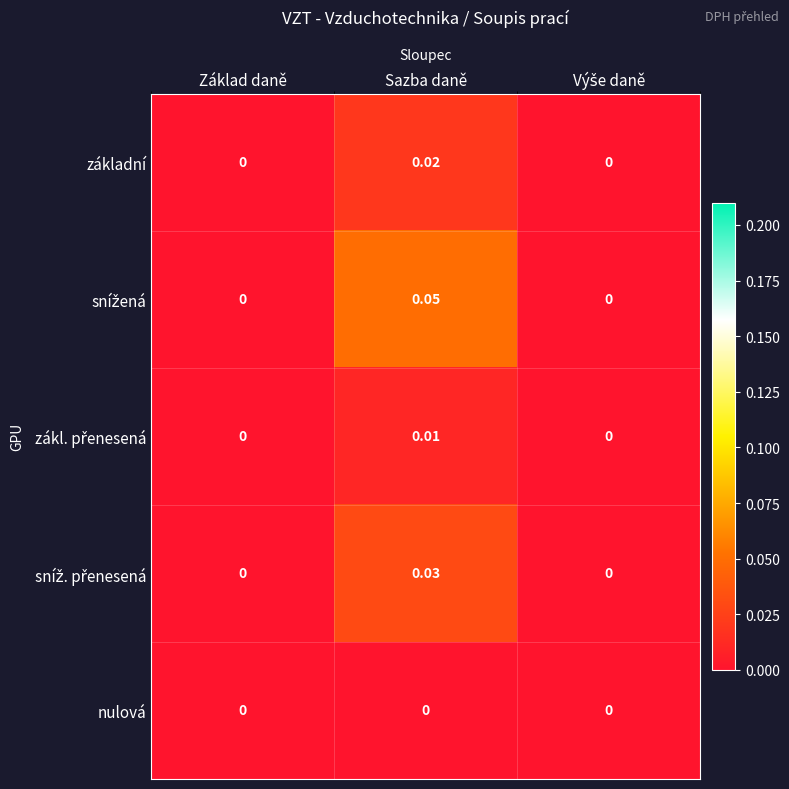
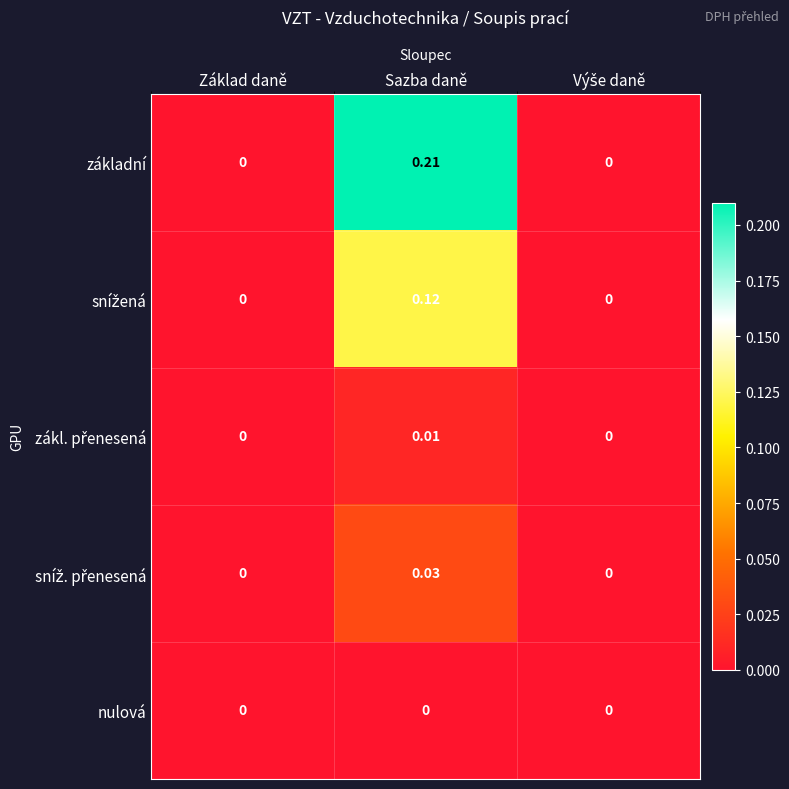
základní, Sazba daně: 0.02 -> 0.21
snížená, Sazba daně: 0.05 -> 0.12
